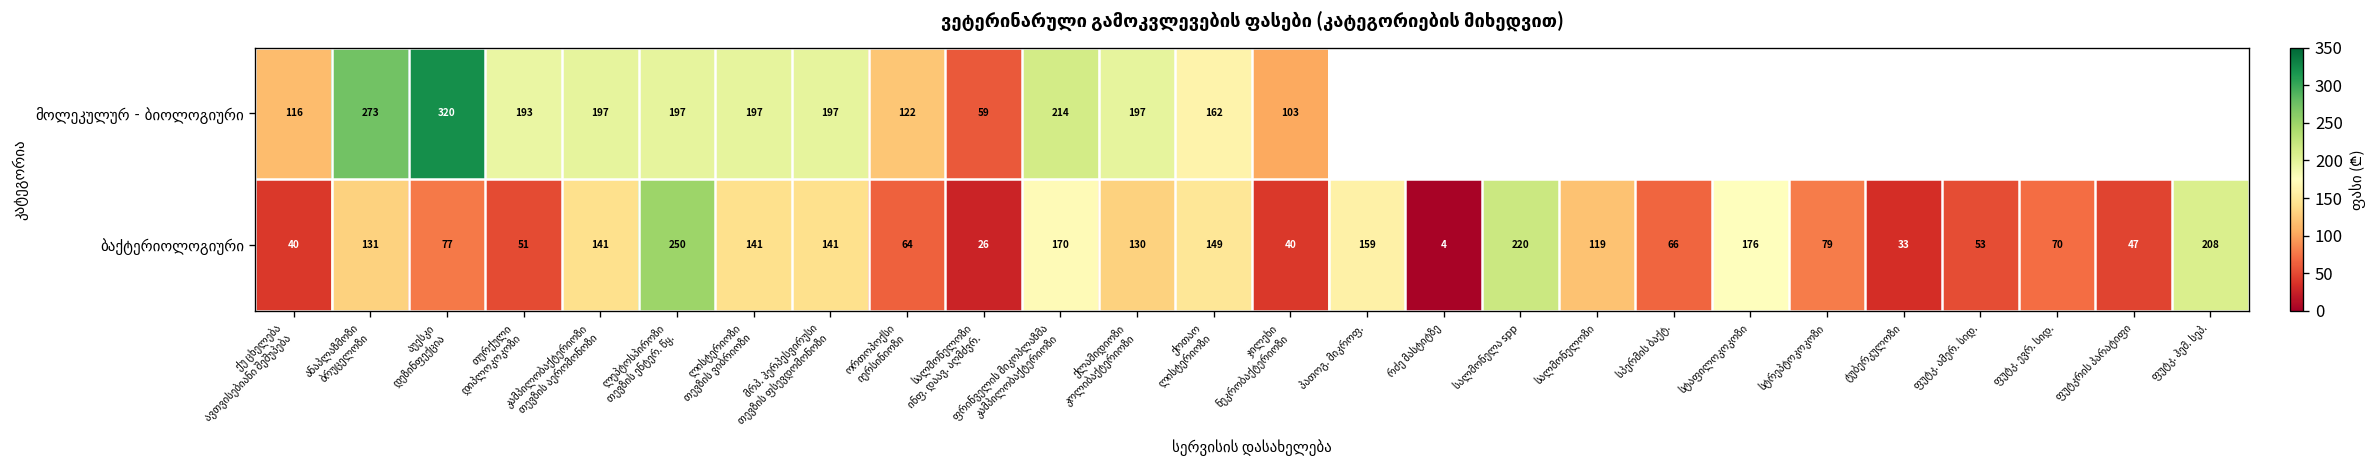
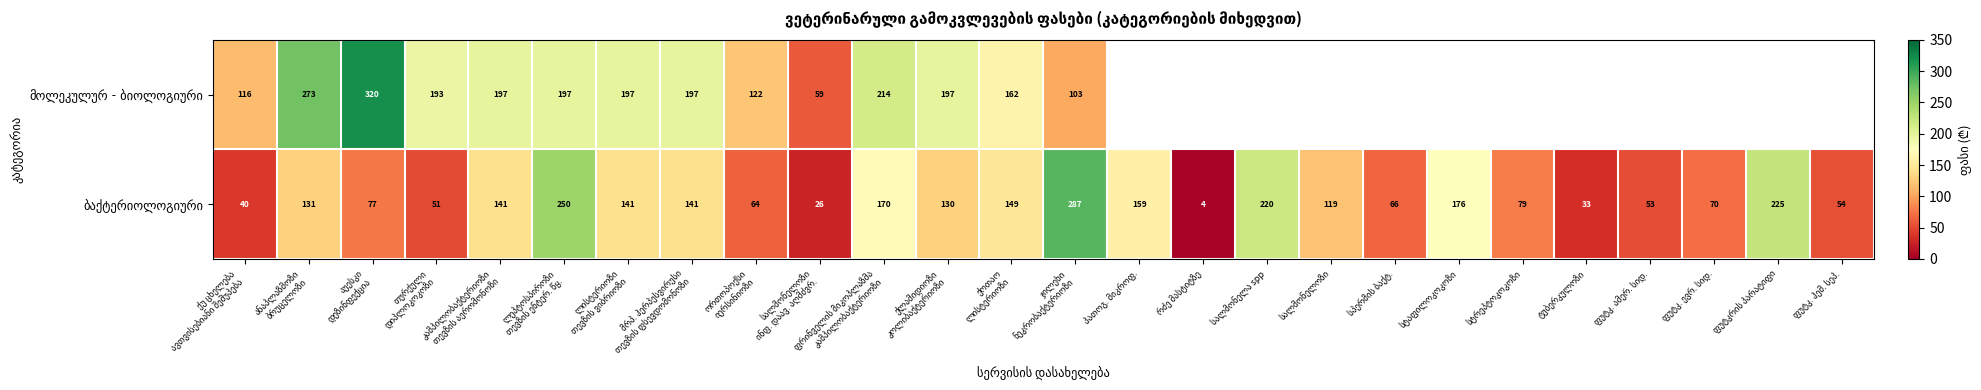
ბაქტერიოლოგიური, ჯილეხი ნეკრობაქტერიოზი: 40 -> 287
ბაქტერიოლოგიური, ფუტკრის პარატიფი: 47 -> 225
ბაქტერიოლოგიური, ფუტკ. ჰემ. სეპ.: 208 -> 54
